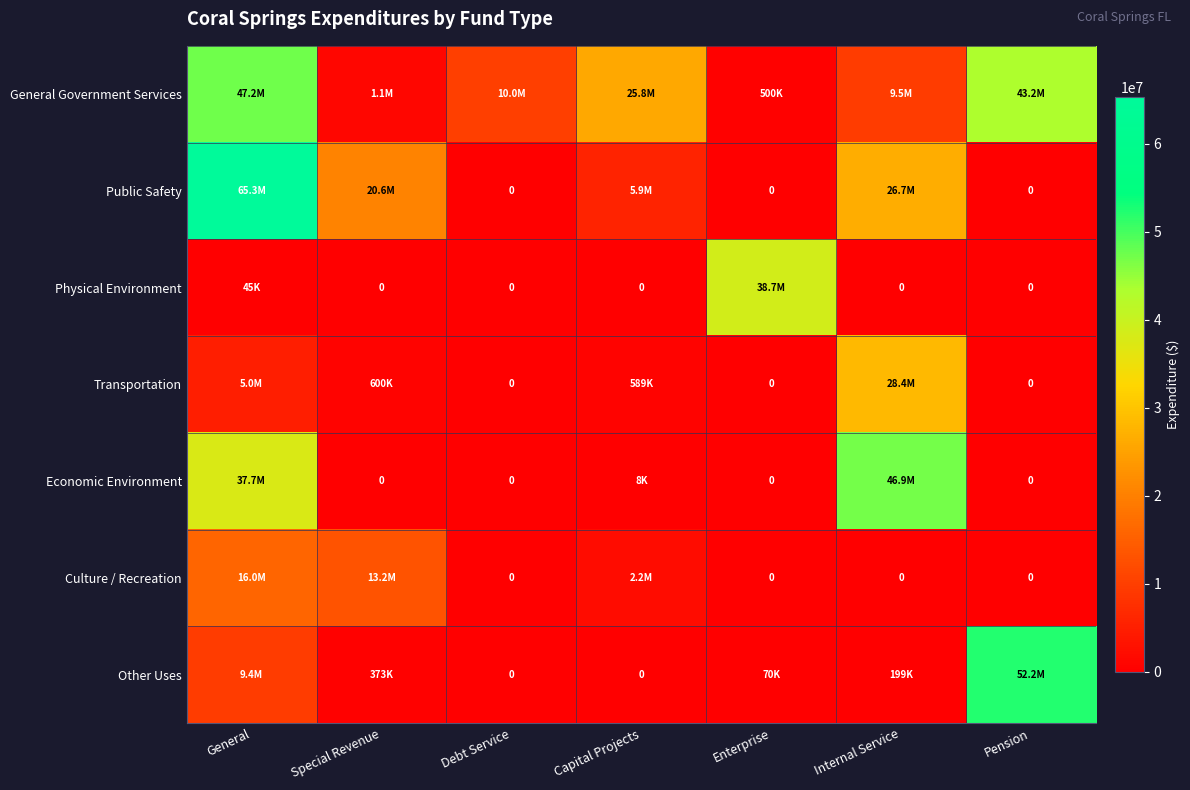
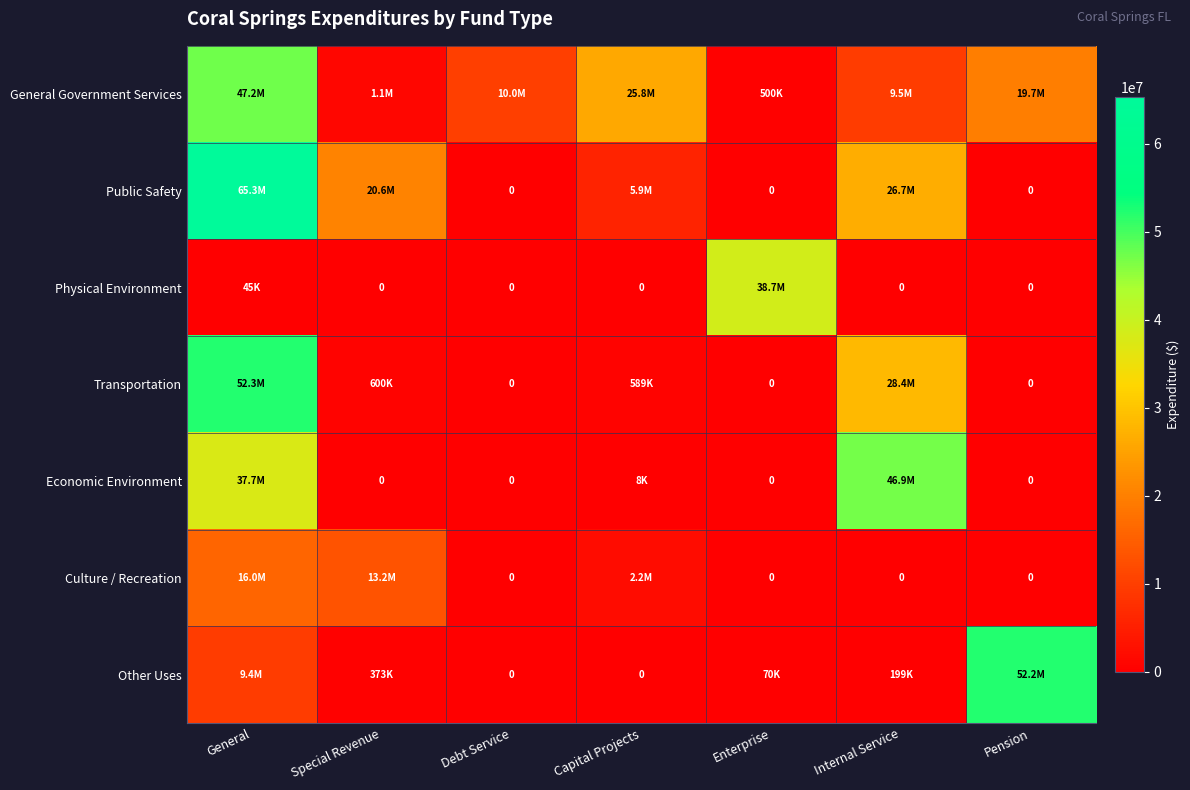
General Government Services, Pension: 43.2M -> 19.7M
Transportation, General: 5.0M -> 52.3M
